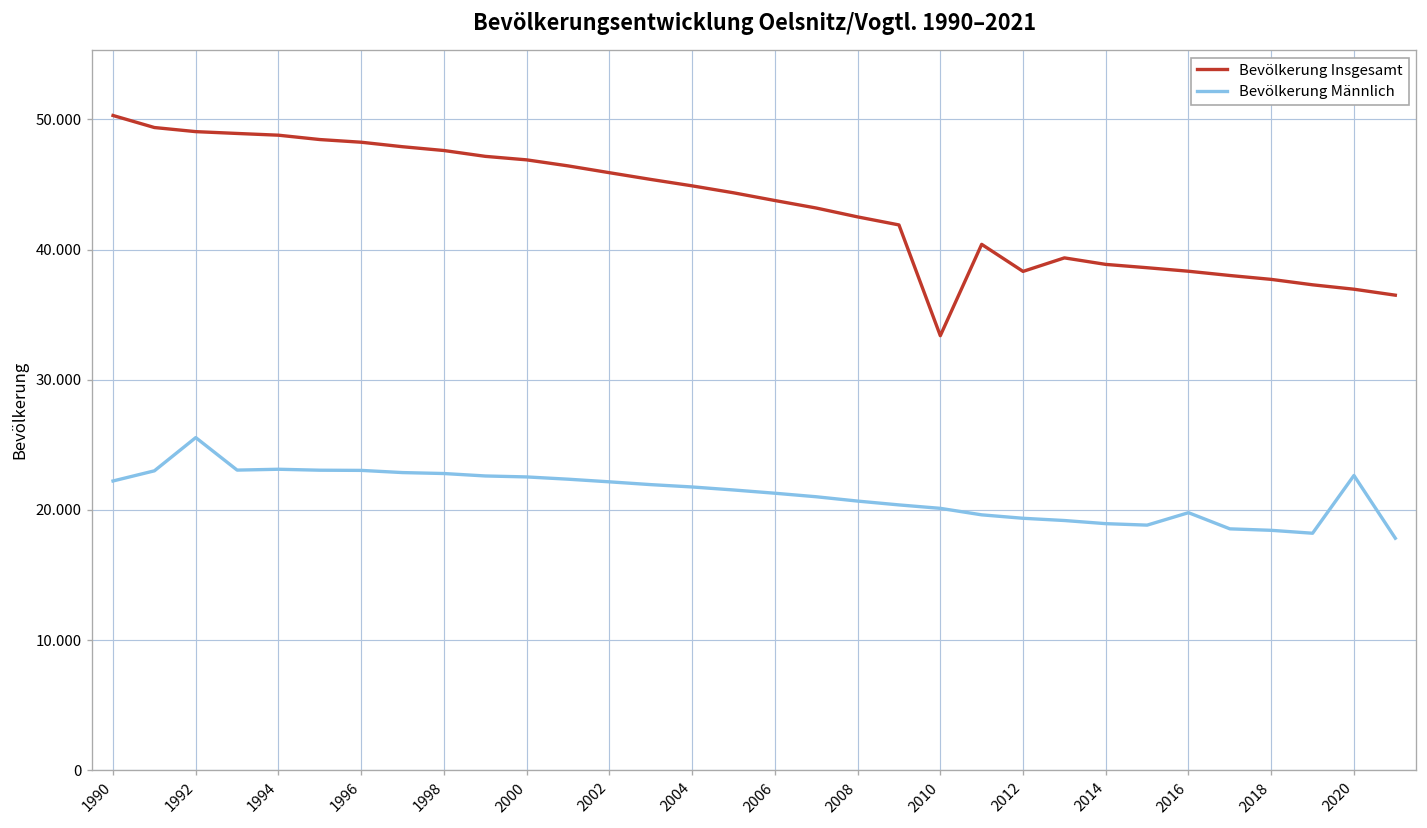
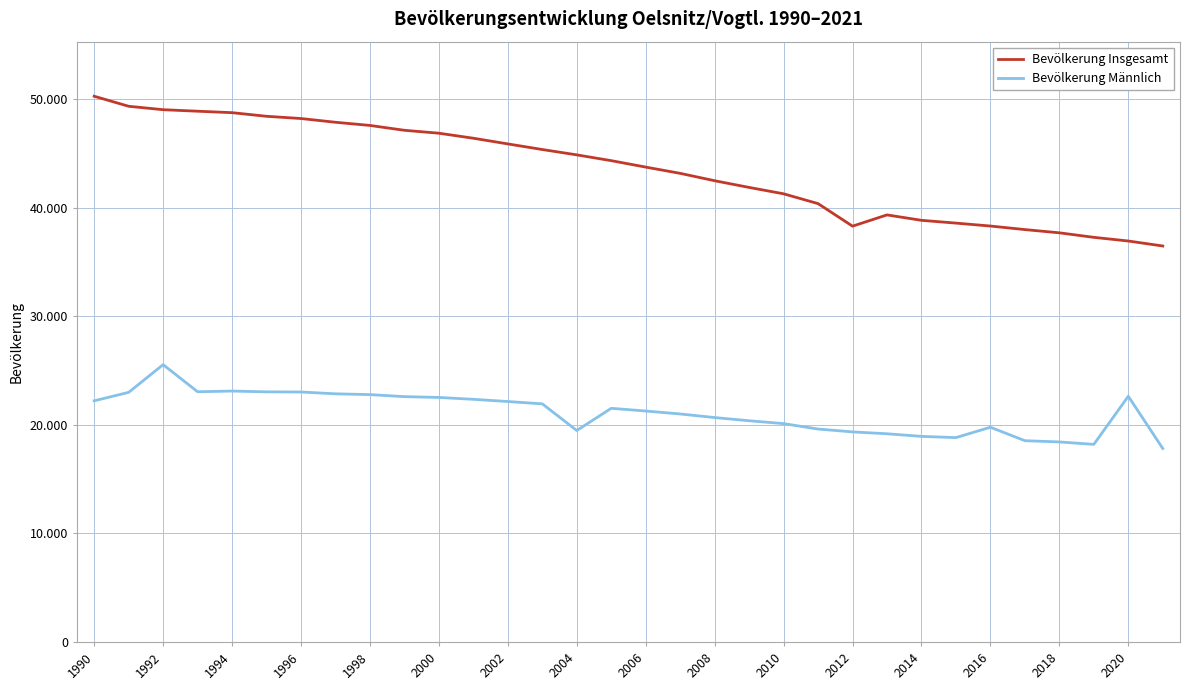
Bevölkerung Männlich, 2004: 21.8 -> 19.5
Bevölkerung Insgesamt, 2010: 33.4 -> 41.3
